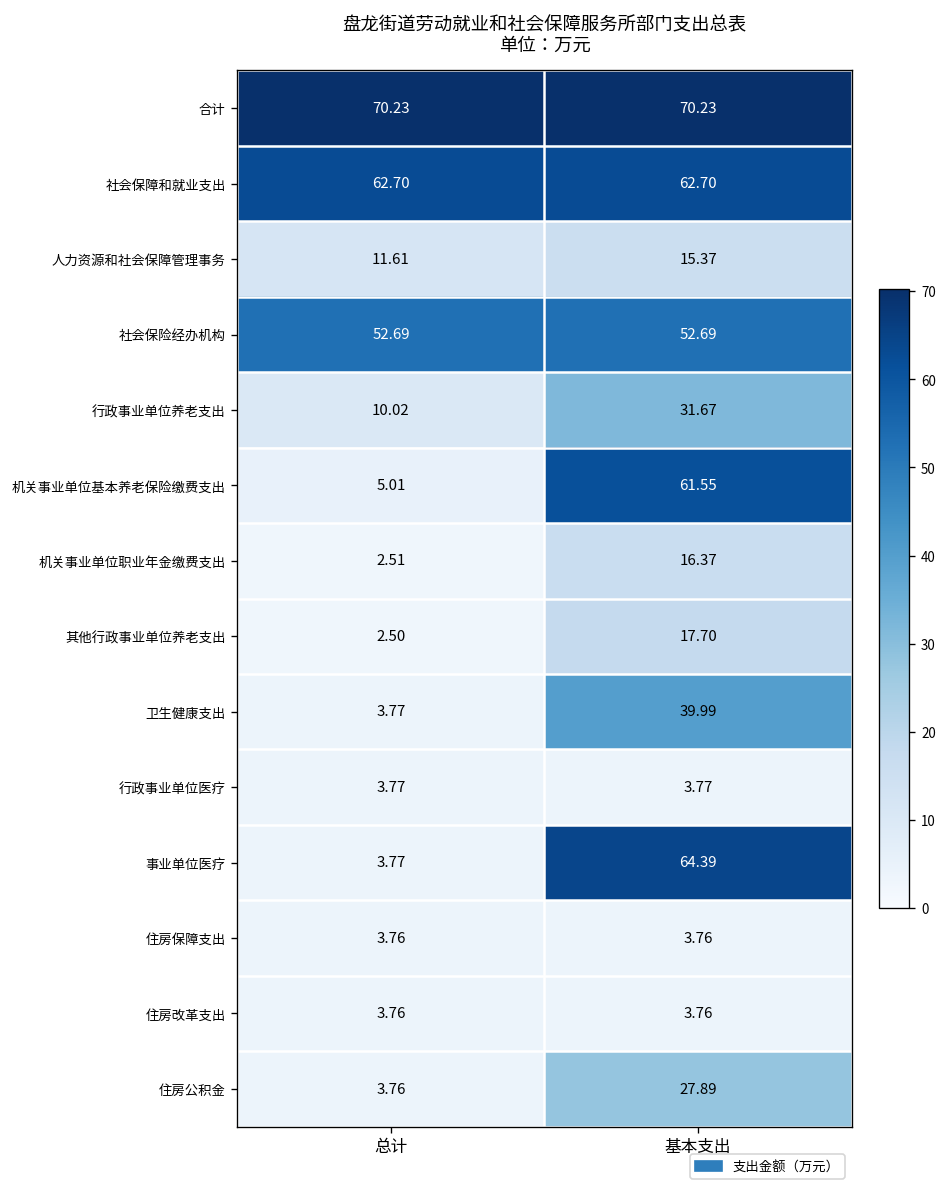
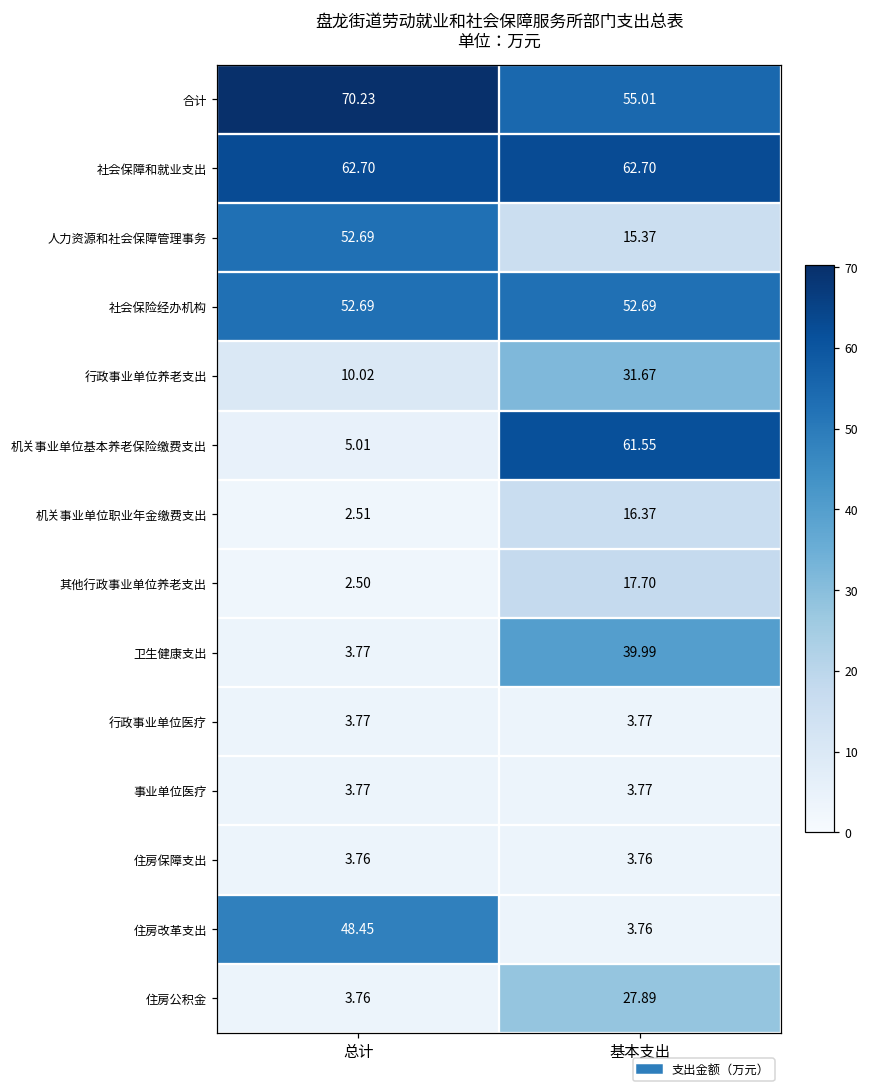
合计, 基本支出: 70.23 -> 55.01
人力资源和社会保障管理事务, 总计: 11.61 -> 52.69
事业单位医疗, 基本支出: 64.39 -> 3.77
住房改革支出, 总计: 3.76 -> 48.45
